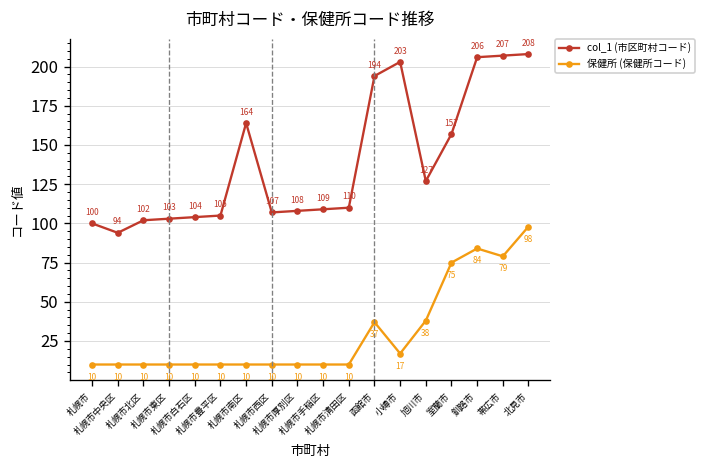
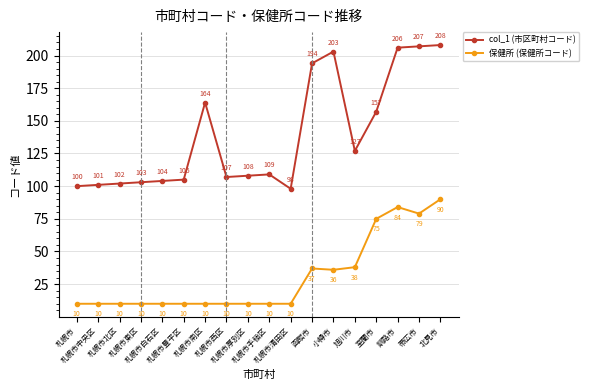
col_1 (市区町村コード), 札幌市中央区: 94 -> 101
col_1 (市区町村コード), 札幌市清田区: 110 -> 98
保健所 (保健所コード), 小樽市: 17 -> 36
保健所 (保健所コード), 北見市: 98 -> 90
